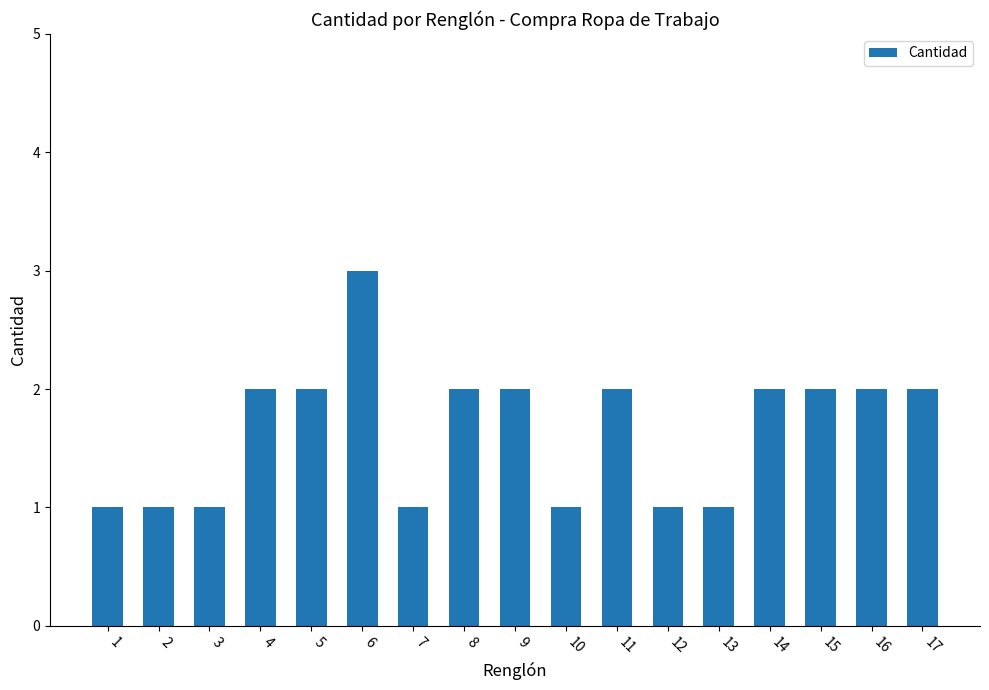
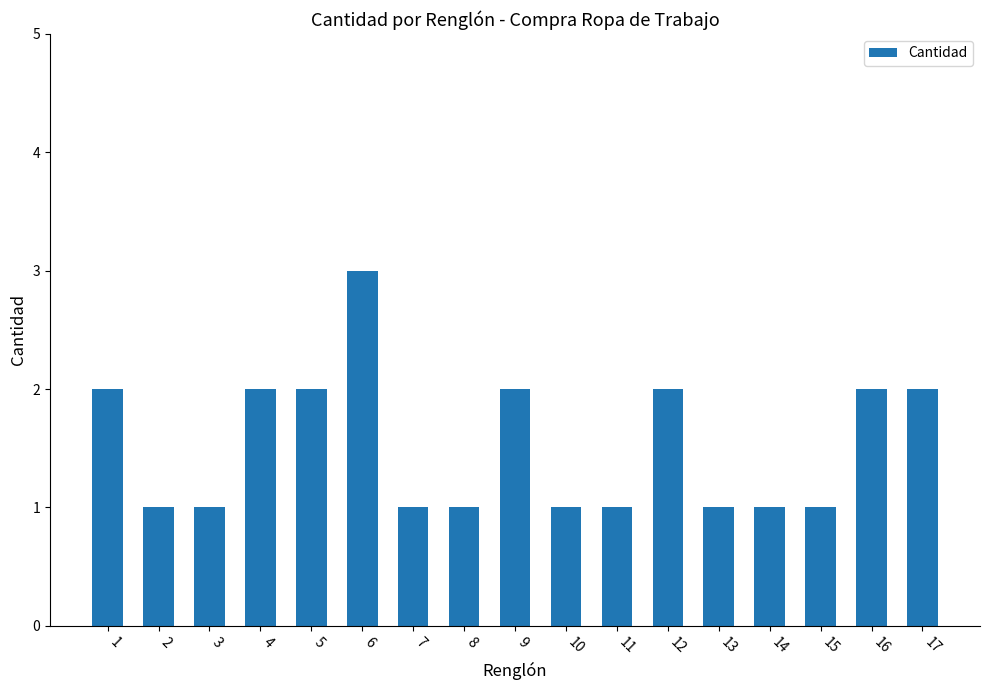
1: 1 -> 2
8: 2 -> 1
11: 2 -> 1
12: 1 -> 2
14: 2 -> 1
15: 2 -> 1
